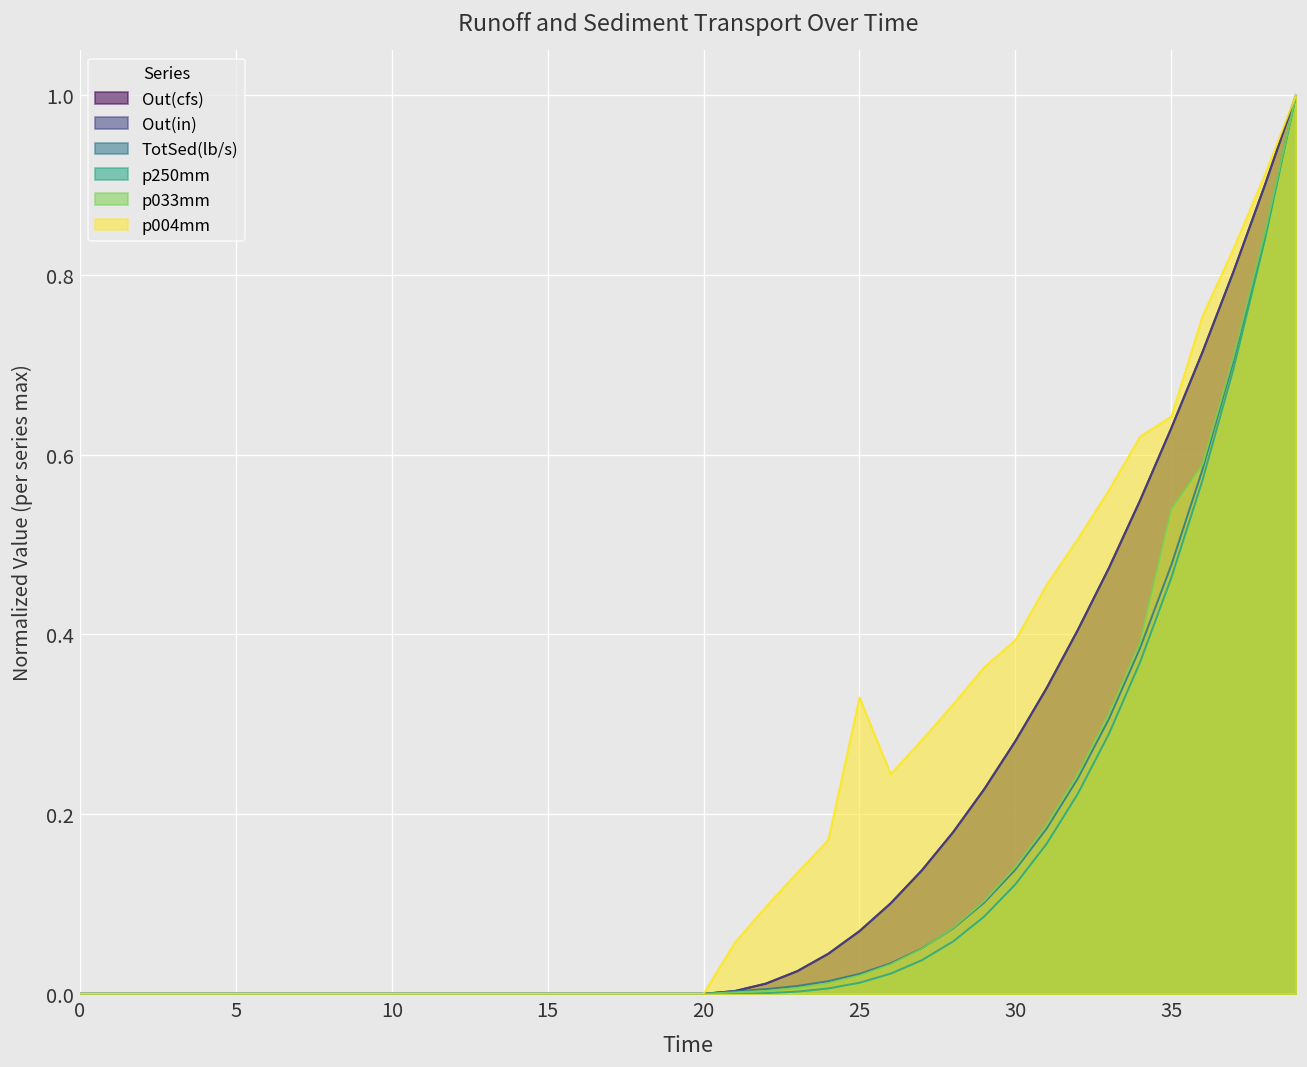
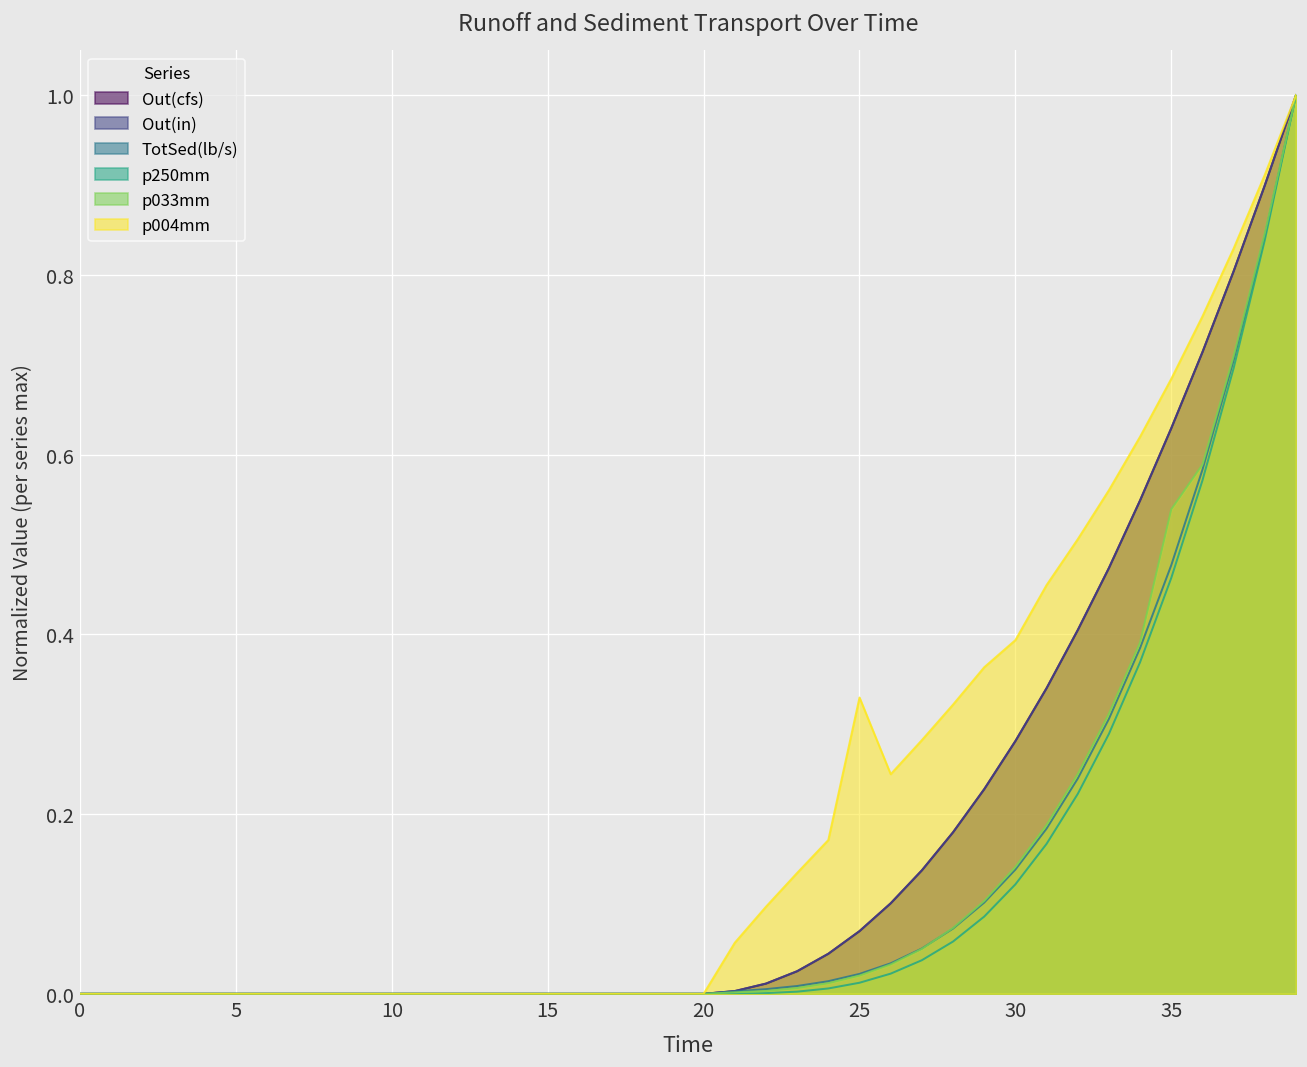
p004mm, 35: 0.64 -> 0.68
